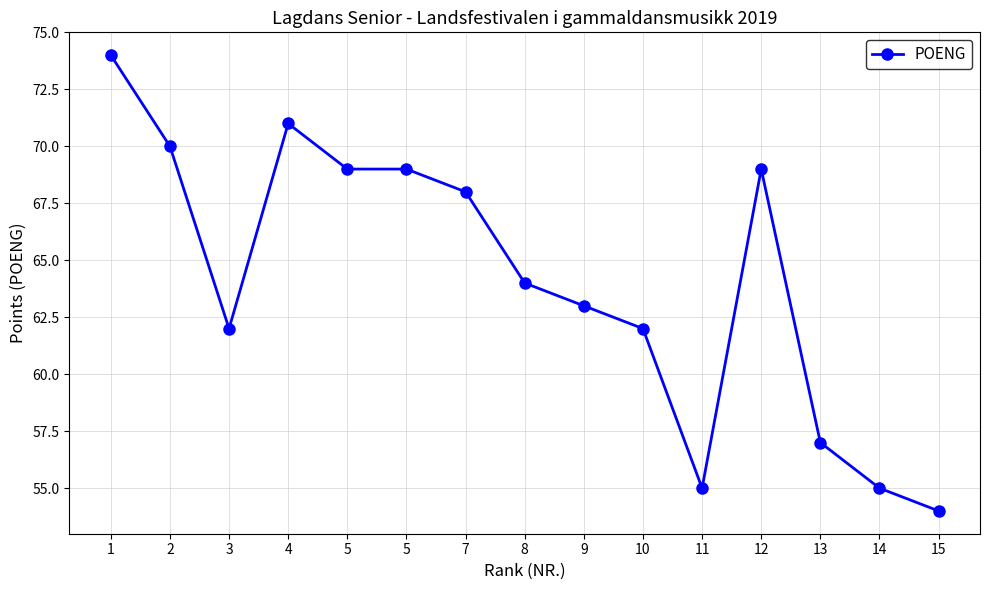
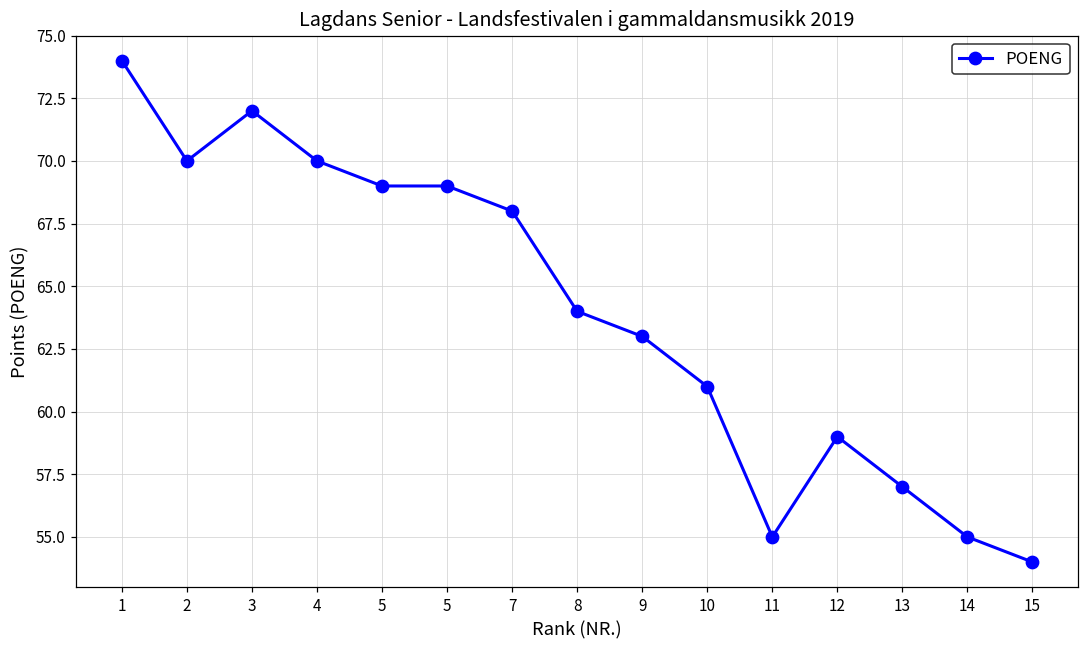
3: 62 -> 72
4: 71 -> 70
10: 62 -> 61
12: 69 -> 59
